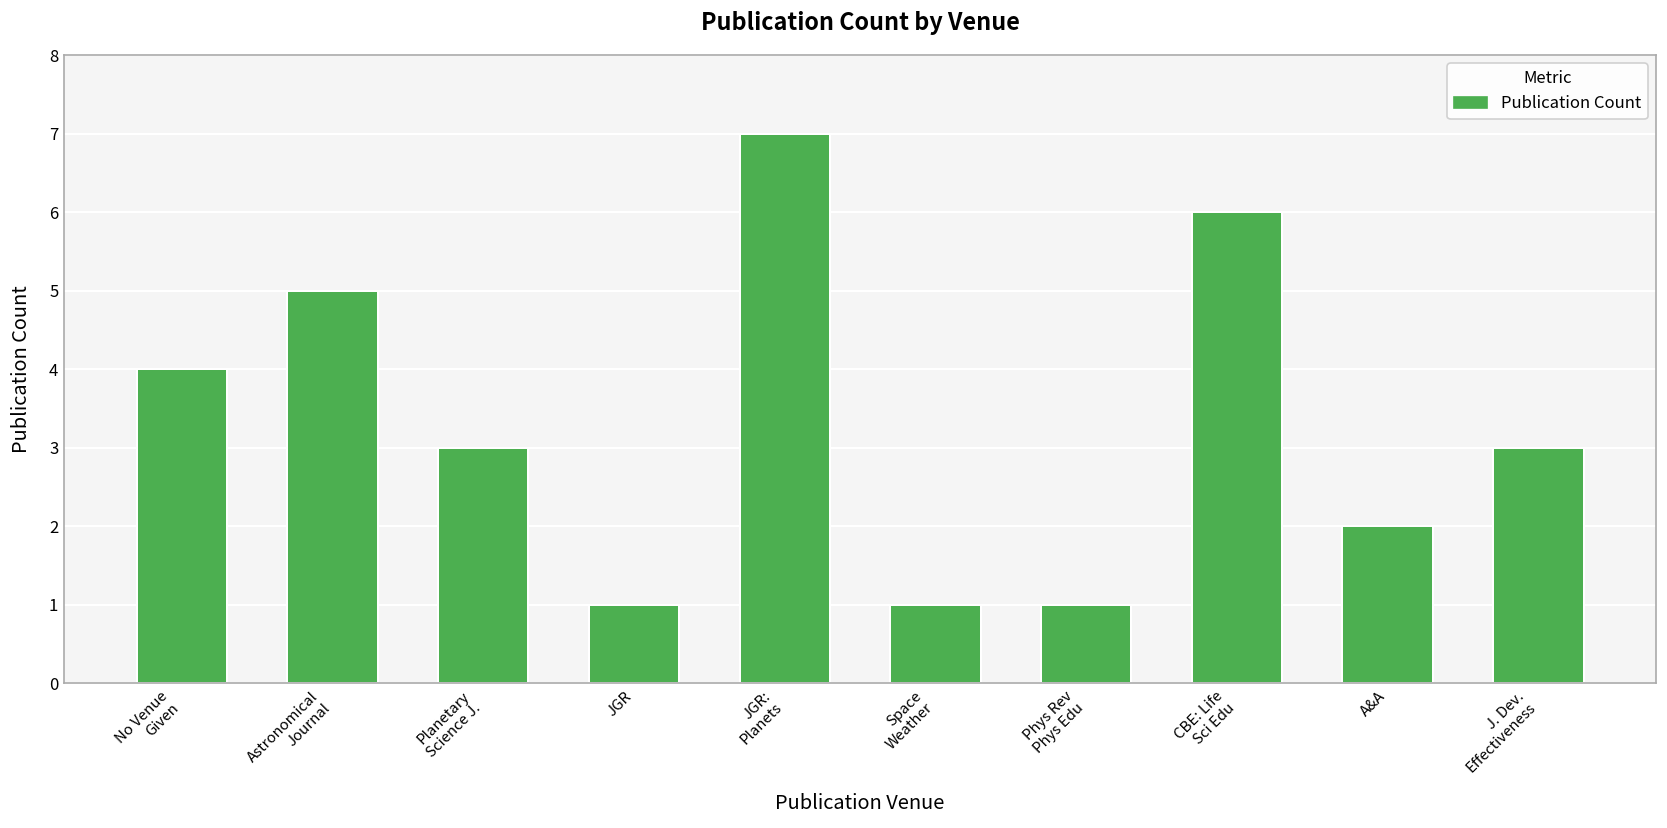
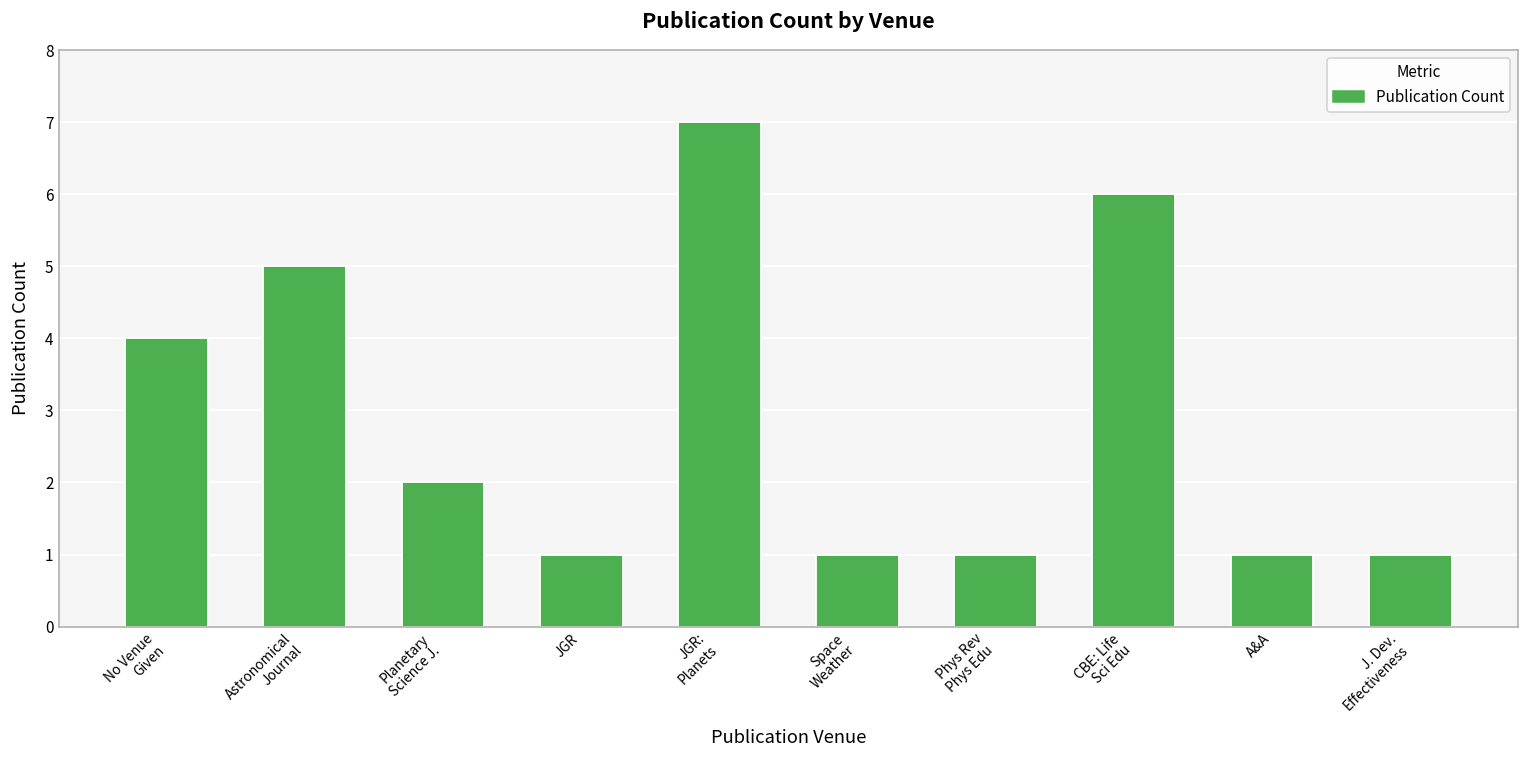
Planetary Science J.: 3 -> 2
A&A: 2 -> 1
J. Dev. Effectiveness: 3 -> 1
